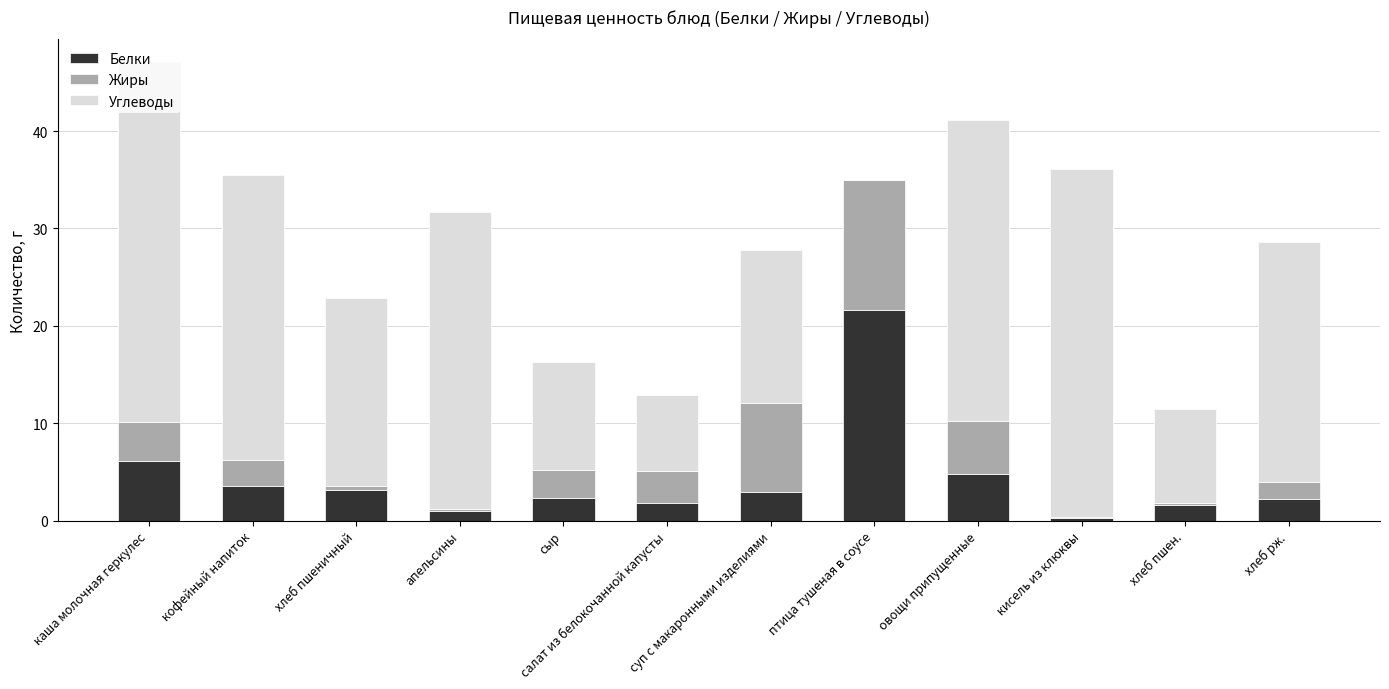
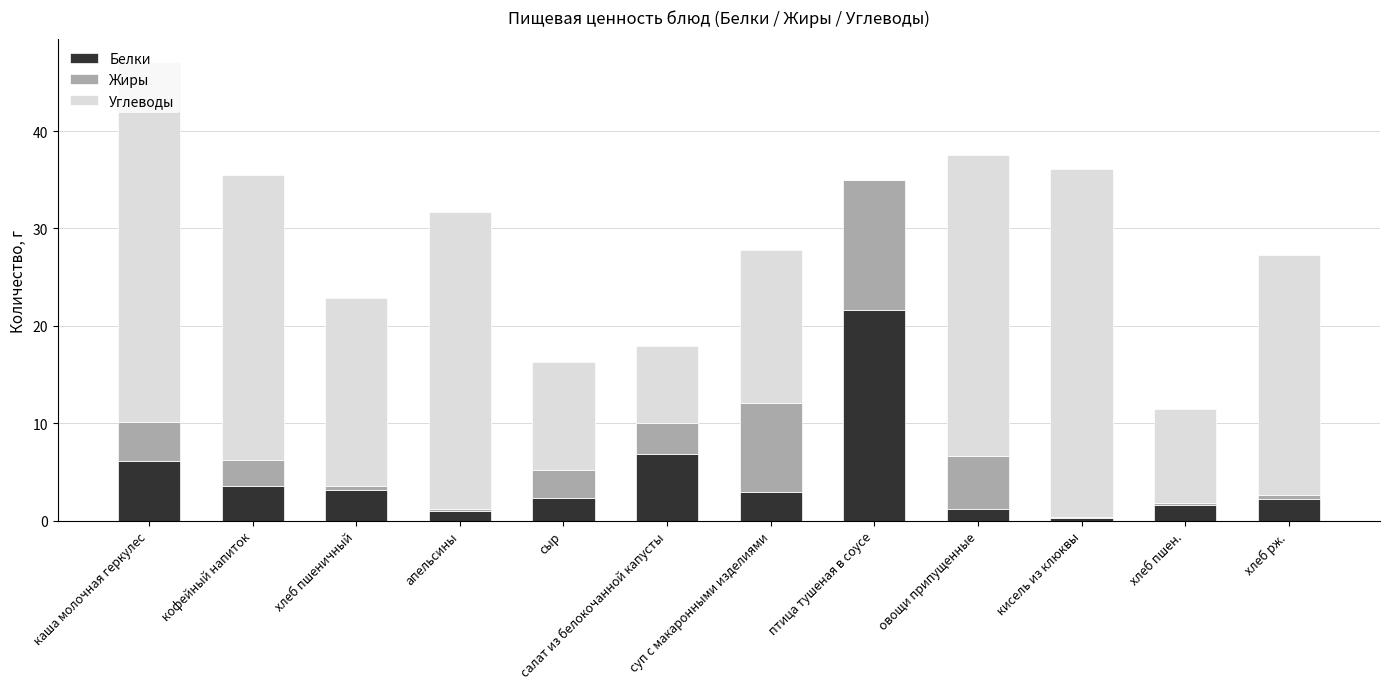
Белки, салат из белокочанной капусты: 2 -> 7
Белки, овощи припущенные: 5 -> 1
Жиры, хлеб рж.: 2 -> 0
